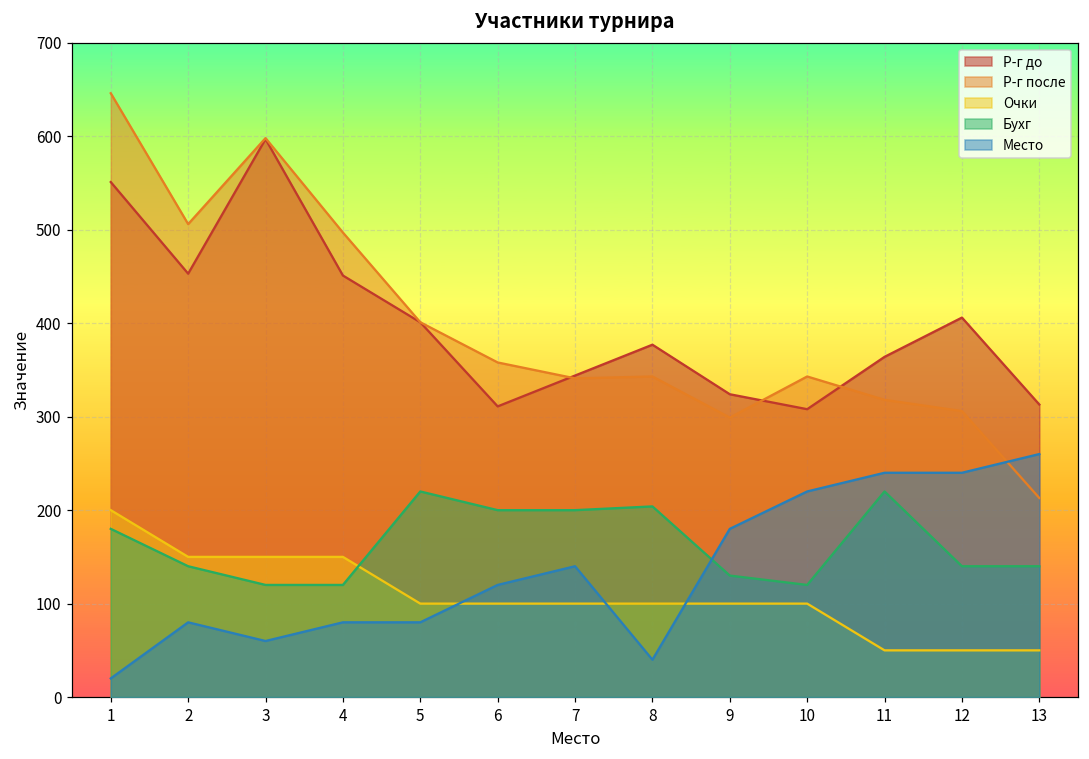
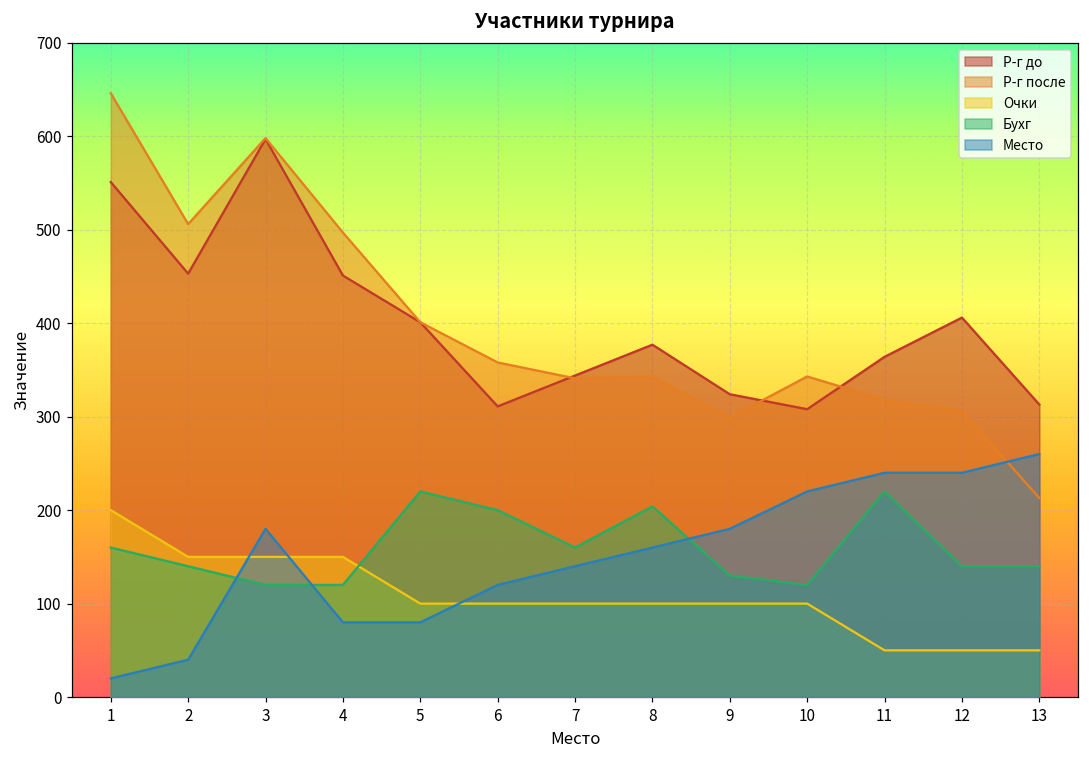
Бухг, 1: 180 -> 160
Место, 2: 80 -> 40
Место, 3: 60 -> 180
Бухг, 7: 200 -> 160
Место, 8: 40 -> 160
